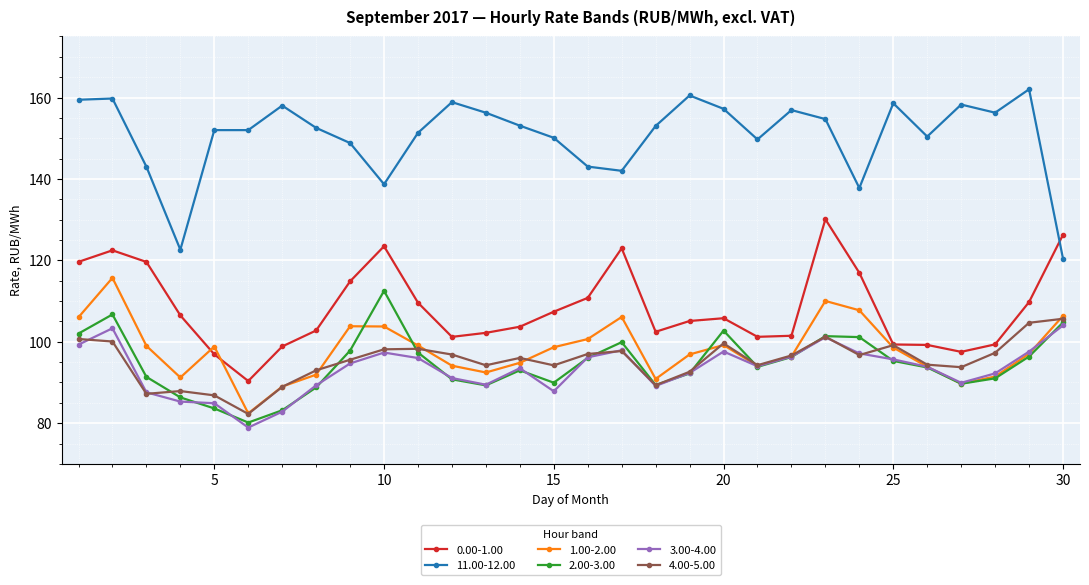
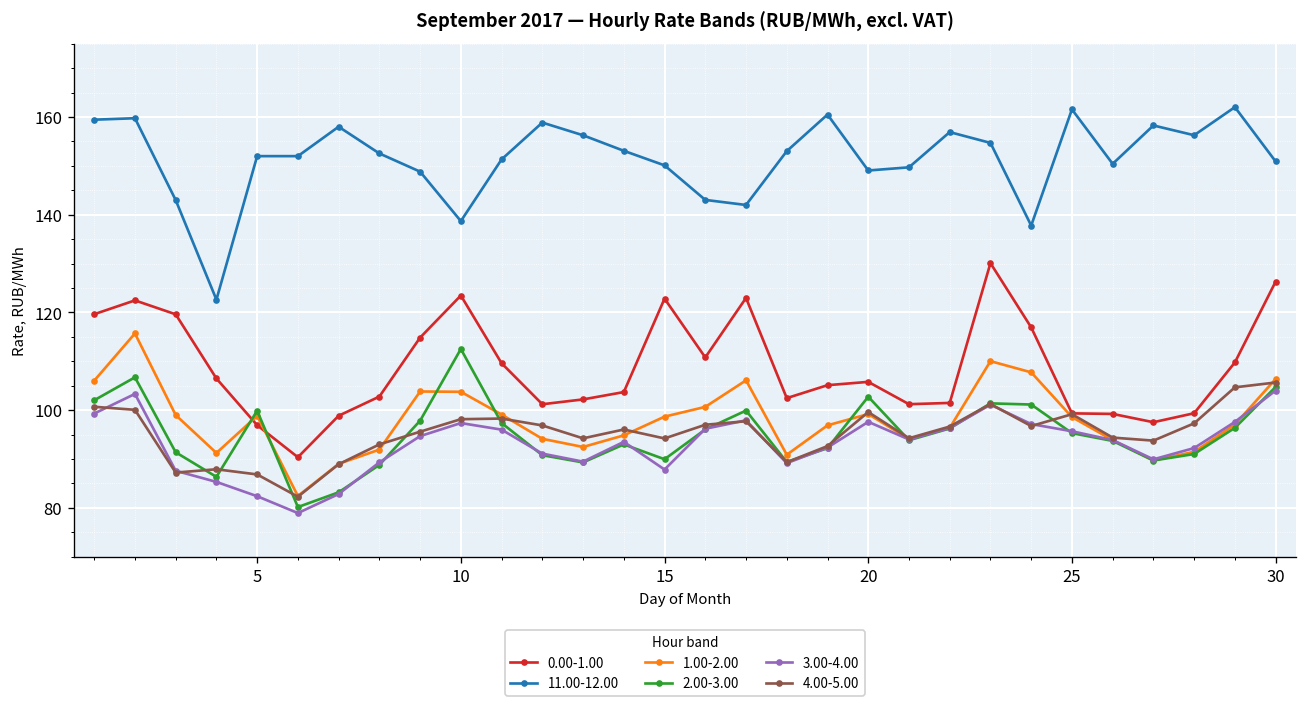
2.00-3.00, 5: 84 -> 100
3.00-4.00, 5: 85 -> 82
0.00-1.00, 15: 107 -> 123
11.00-12.00, 20: 157 -> 149
11.00-12.00, 25: 159 -> 162
11.00-12.00, 30: 120 -> 151
